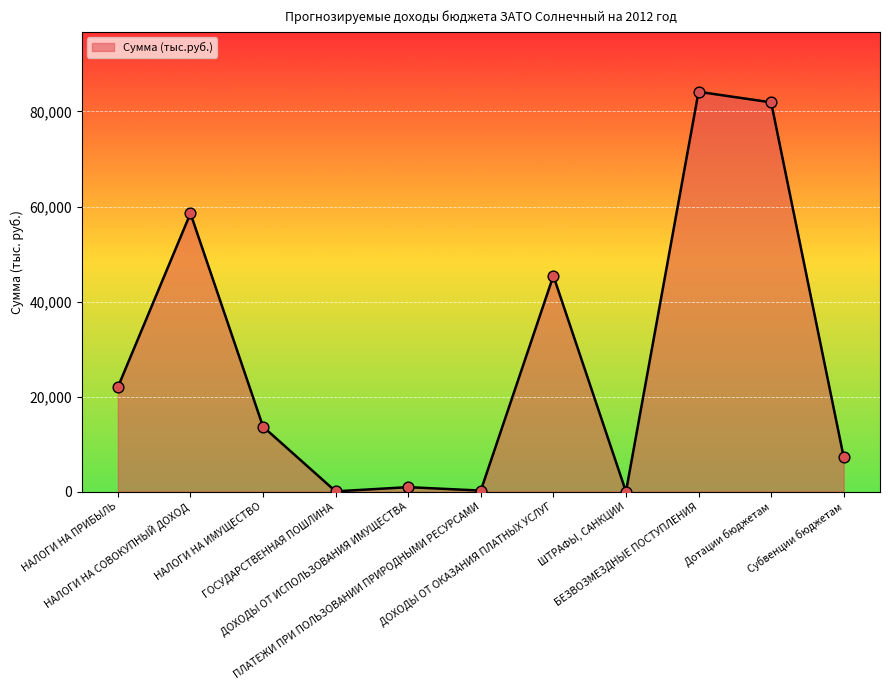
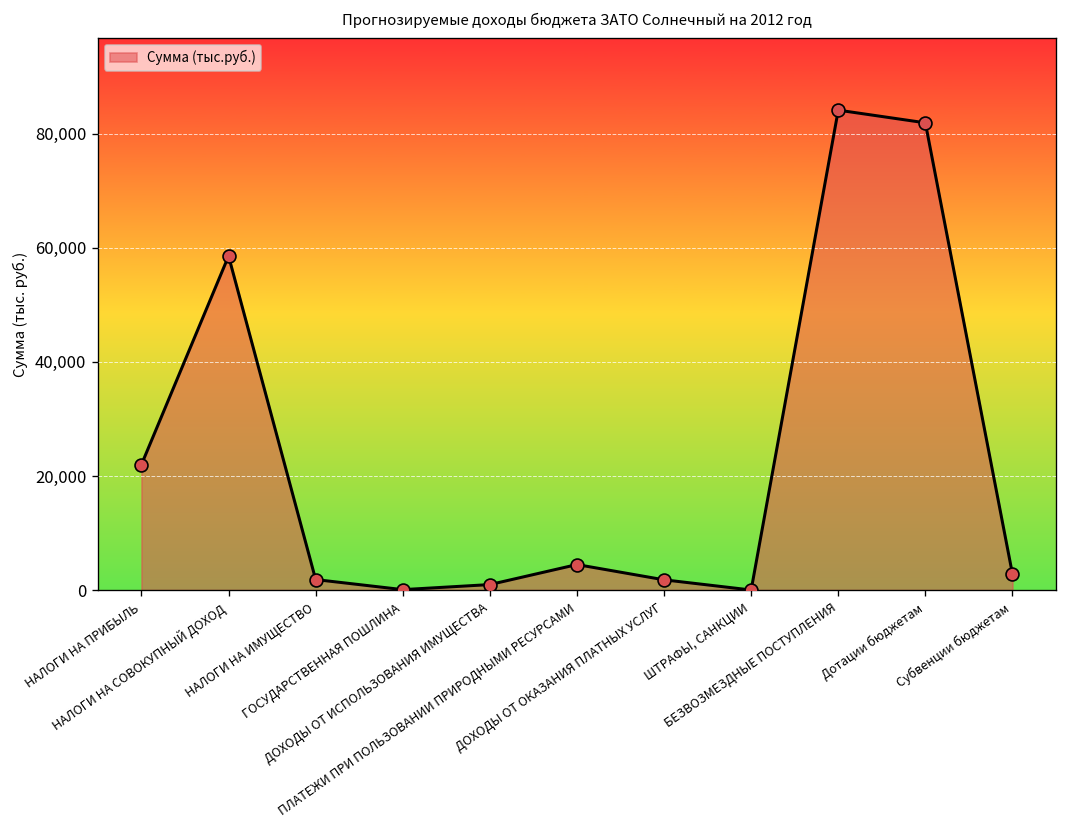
НАЛОГИ НА ИМУЩЕСТВО: 14,000 -> 2,000
ПЛАТЕЖИ ПРИ ПОЛЬЗОВАНИИ ПРИРОДНЫМИ РЕСУРСАМИ: 0 -> 4,000
ДОХОДЫ ОТ ОКАЗАНИЯ ПЛАТНЫХ УСЛУГ: 45,000 -> 2,000
Субвенции бюджетам: 7,000 -> 3,000
